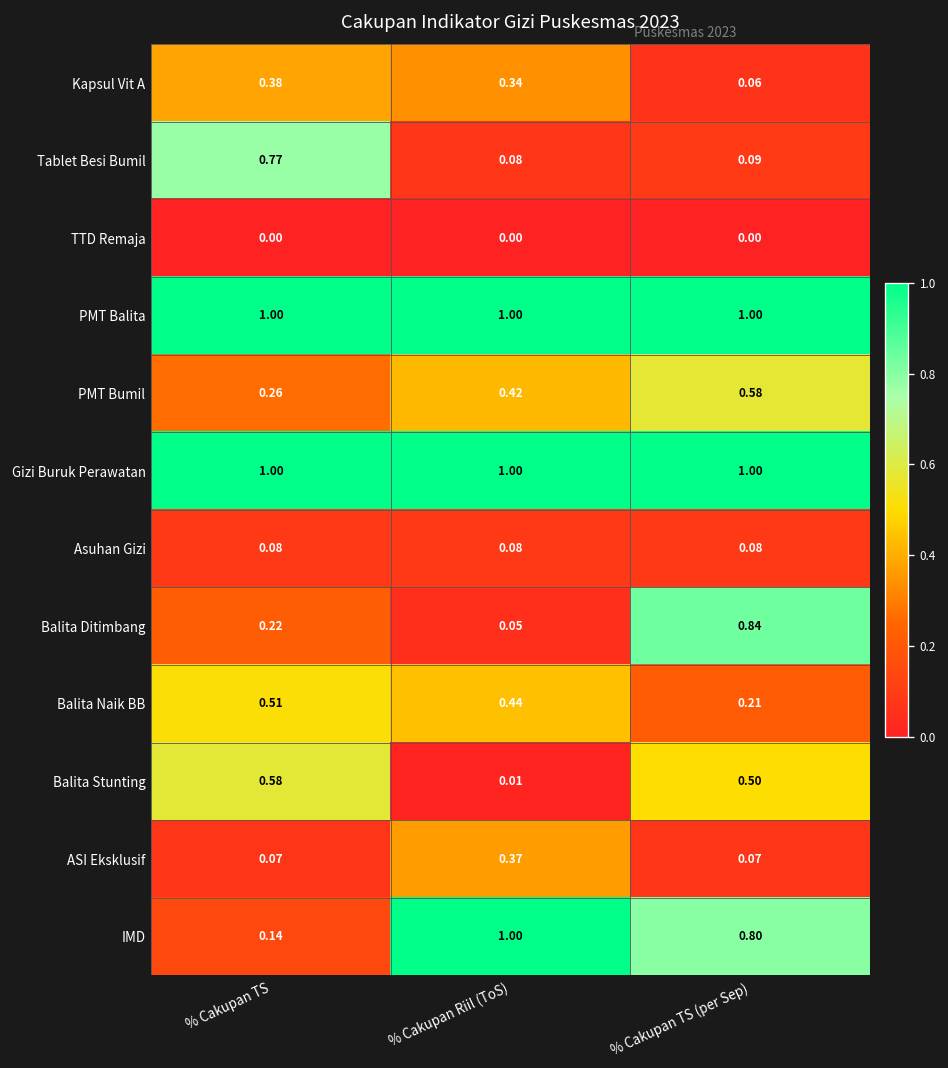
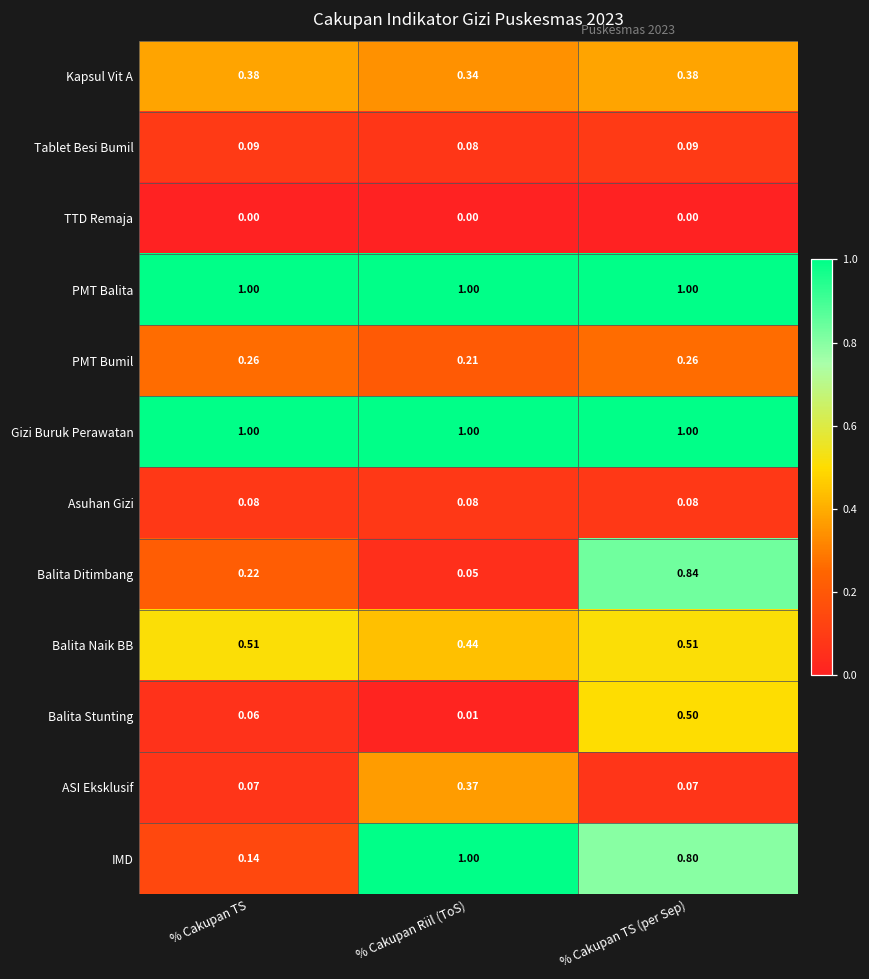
Kapsul Vit A, % Cakupan TS (per Sep): 0.06 -> 0.38
Tablet Besi Bumil, % Cakupan TS: 0.77 -> 0.09
PMT Bumil, % Cakupan Riil (ToS): 0.42 -> 0.21
PMT Bumil, % Cakupan TS (per Sep): 0.58 -> 0.26
Balita Naik BB, % Cakupan TS (per Sep): 0.21 -> 0.51
Balita Stunting, % Cakupan TS: 0.58 -> 0.06
